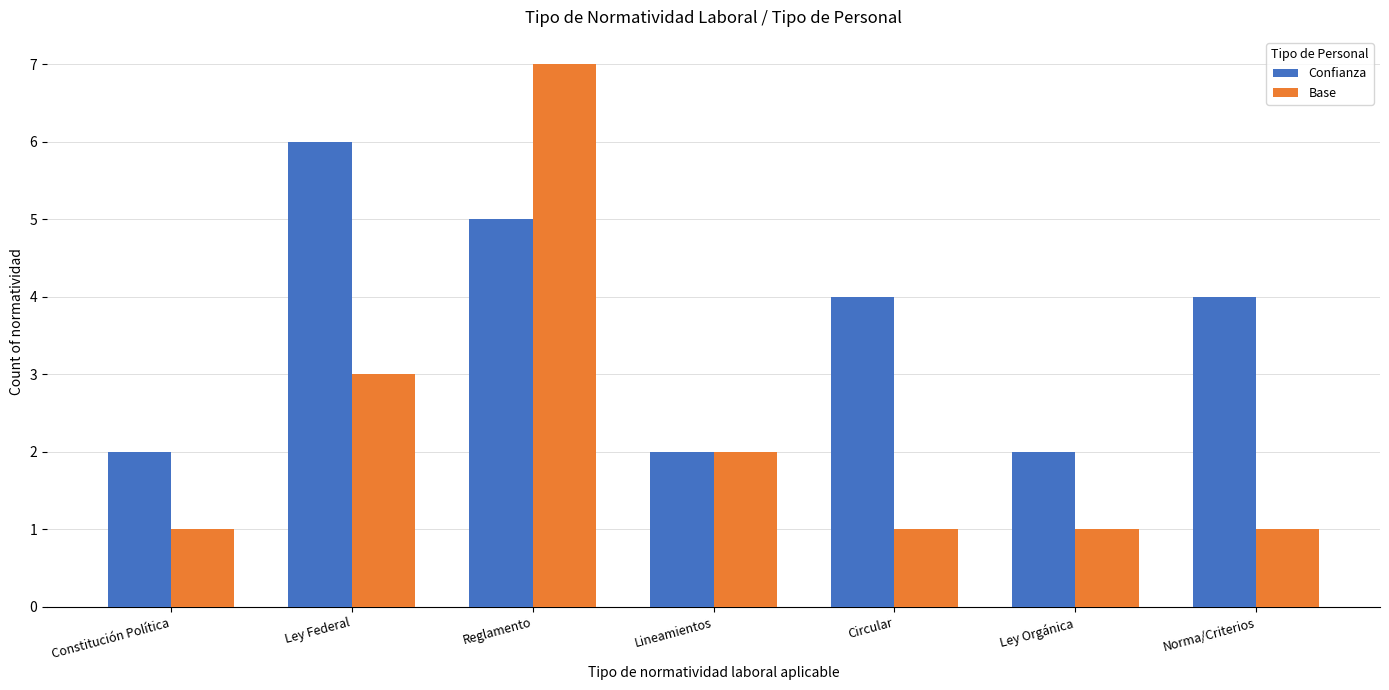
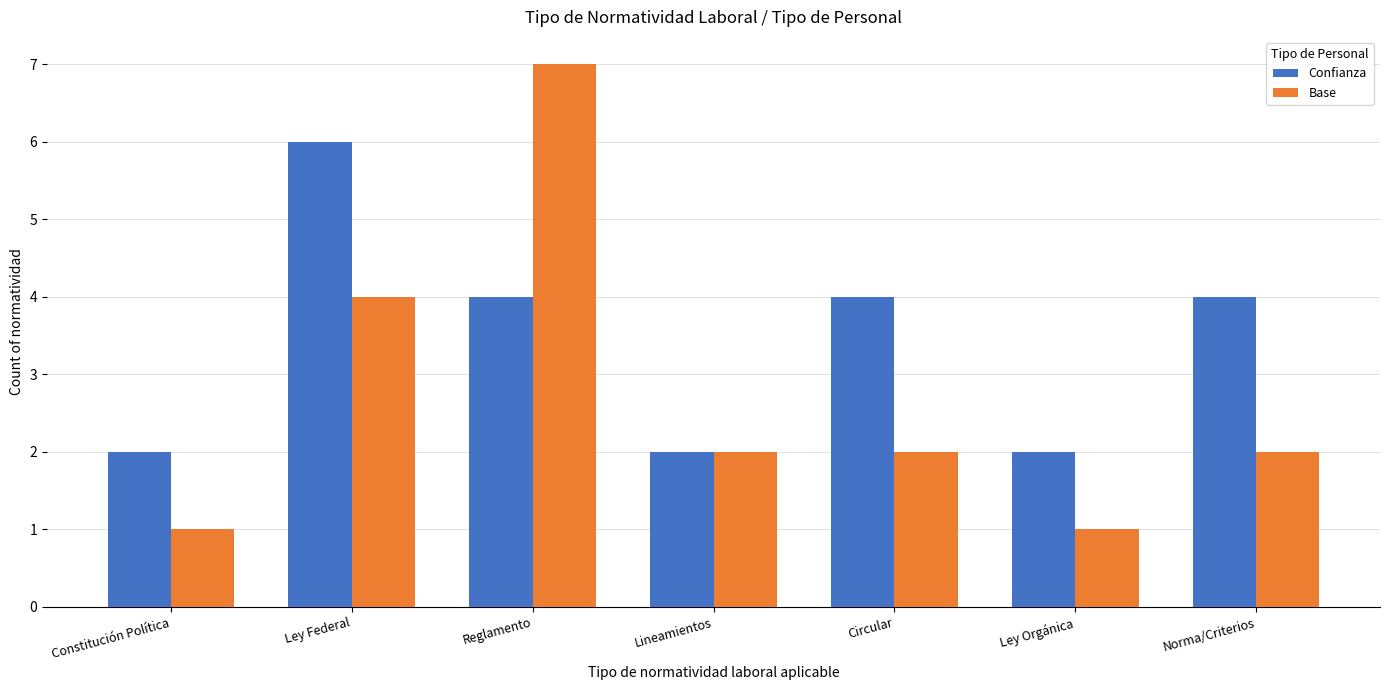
Base, Ley Federal: 3 -> 4
Confianza, Reglamento: 5 -> 4
Base, Circular: 1 -> 2
Base, Norma/Criterios: 1 -> 2
